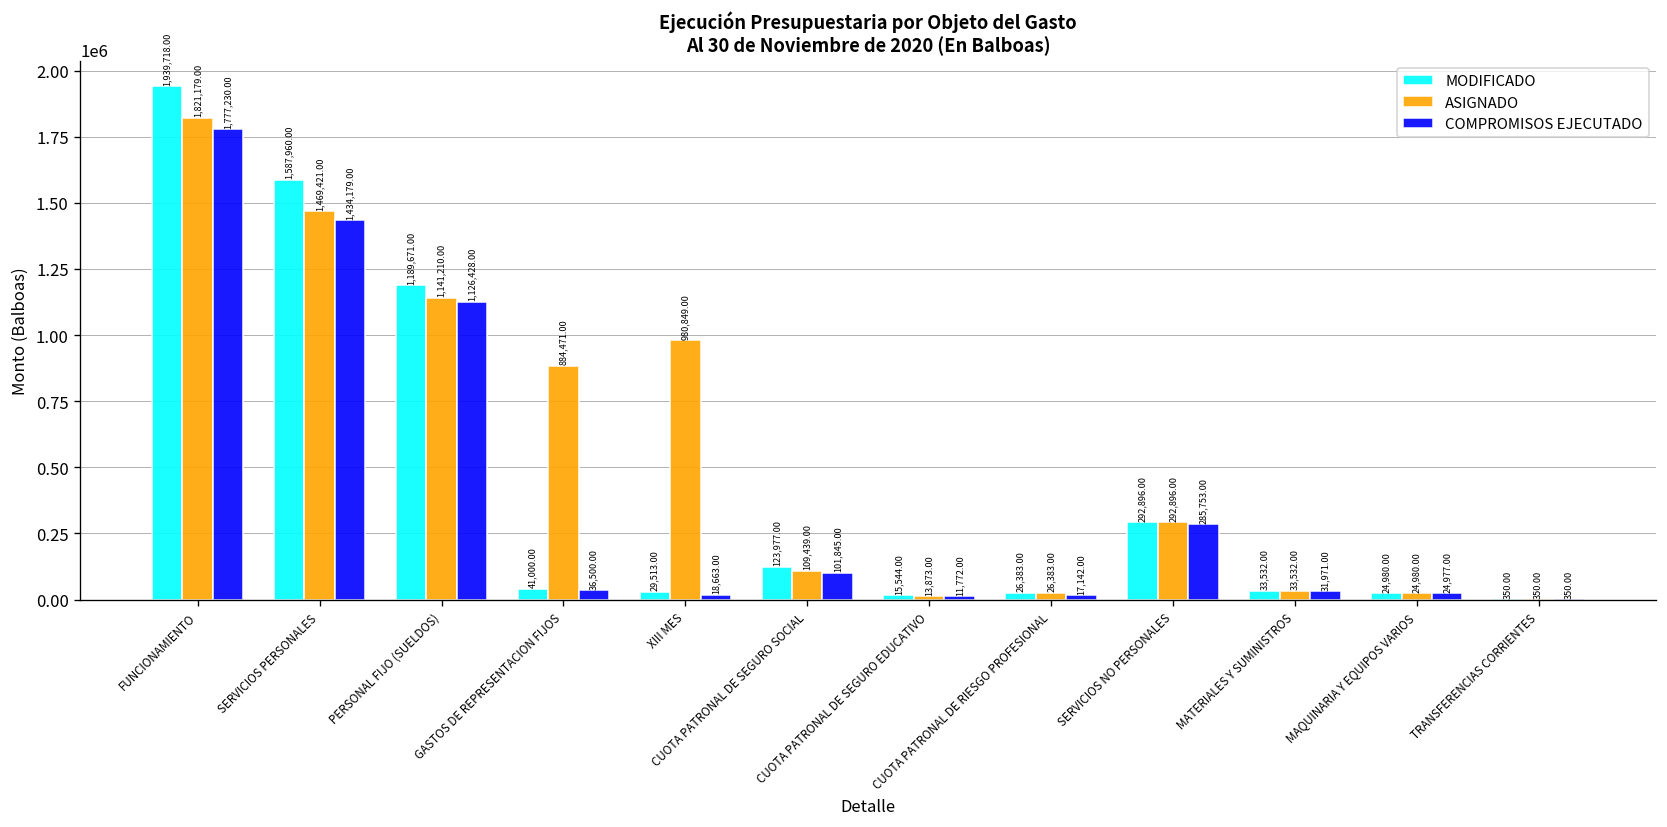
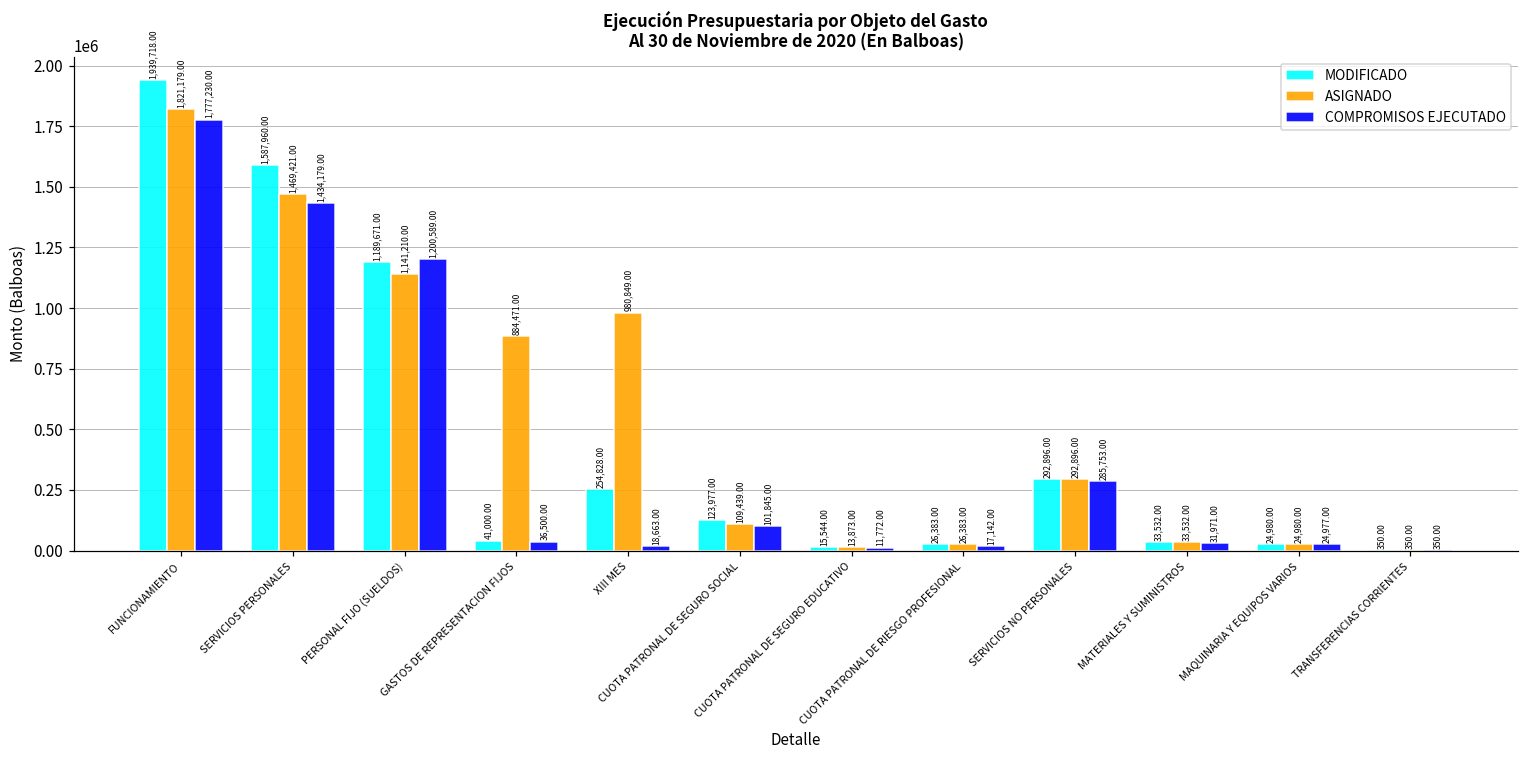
COMPROMISOS EJECUTADO, PERSONAL FIJO (SUELDOS): 1,126,428.00 -> 1,200,589.00
MODIFICADO, XIII MES: 29,513.00 -> 254,828.00
